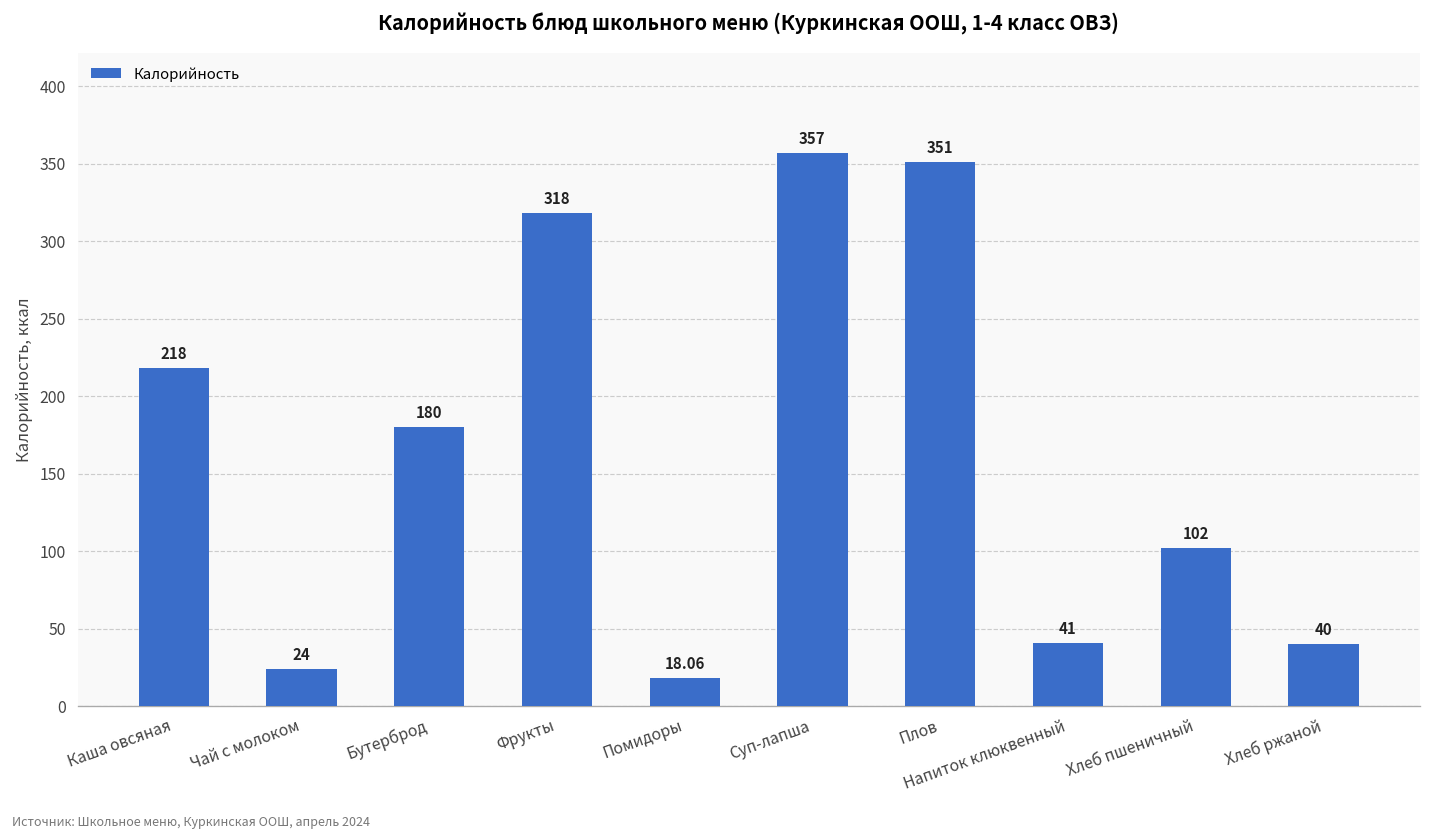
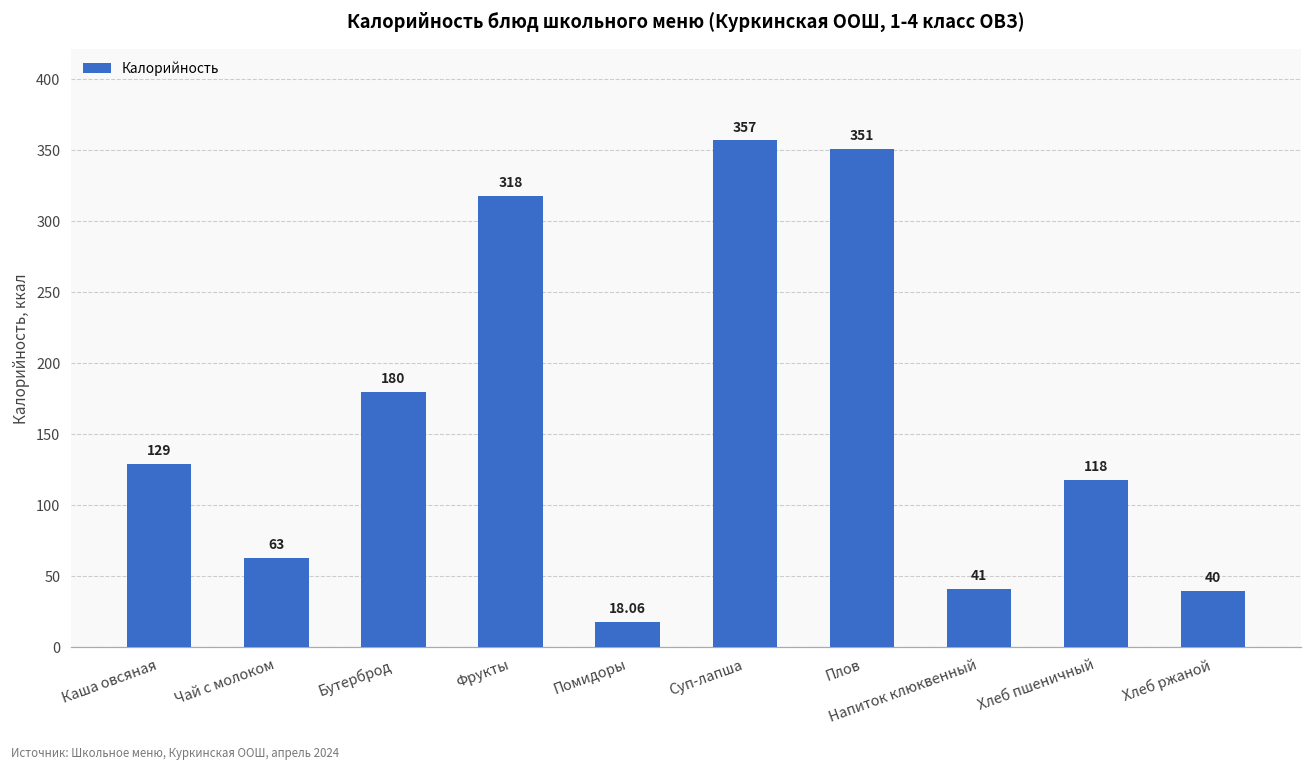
Каша овсяная: 218 -> 129
Чай с молоком: 24 -> 63
Хлеб пшеничный: 102 -> 118
